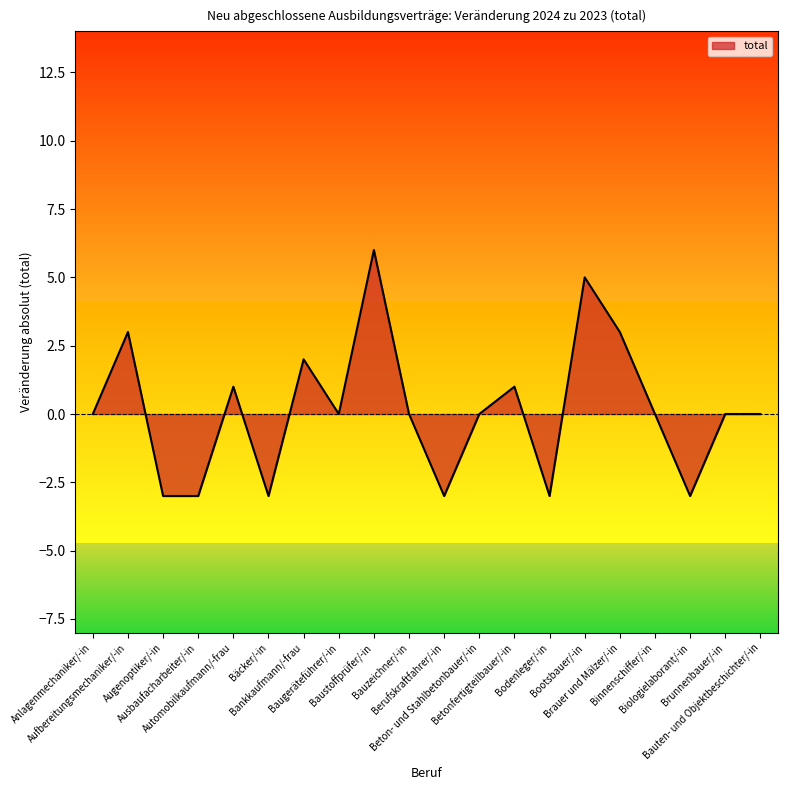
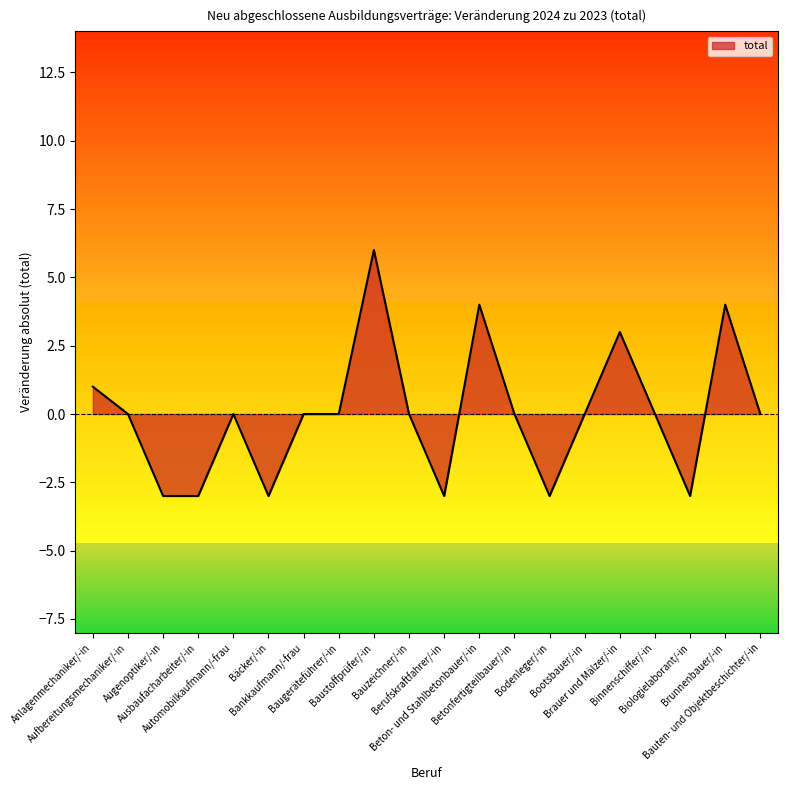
total, Anlagenmechaniker/-in: 0 -> 1
total, Aufbereitungsmechaniker/-in: 3 -> 0
total, Automobilkaufmann/-frau: 1 -> 0
total, Bankkaufmann/-frau: 2 -> 0
total, Beton- und Stahlbetonbauer/-in: 0 -> 4
total, Betonfertigteilbauer/-in: 1 -> 0
total, Bootsbauer/-in: 5 -> 0
total, Brunnenbauer/-in: 0 -> 4
